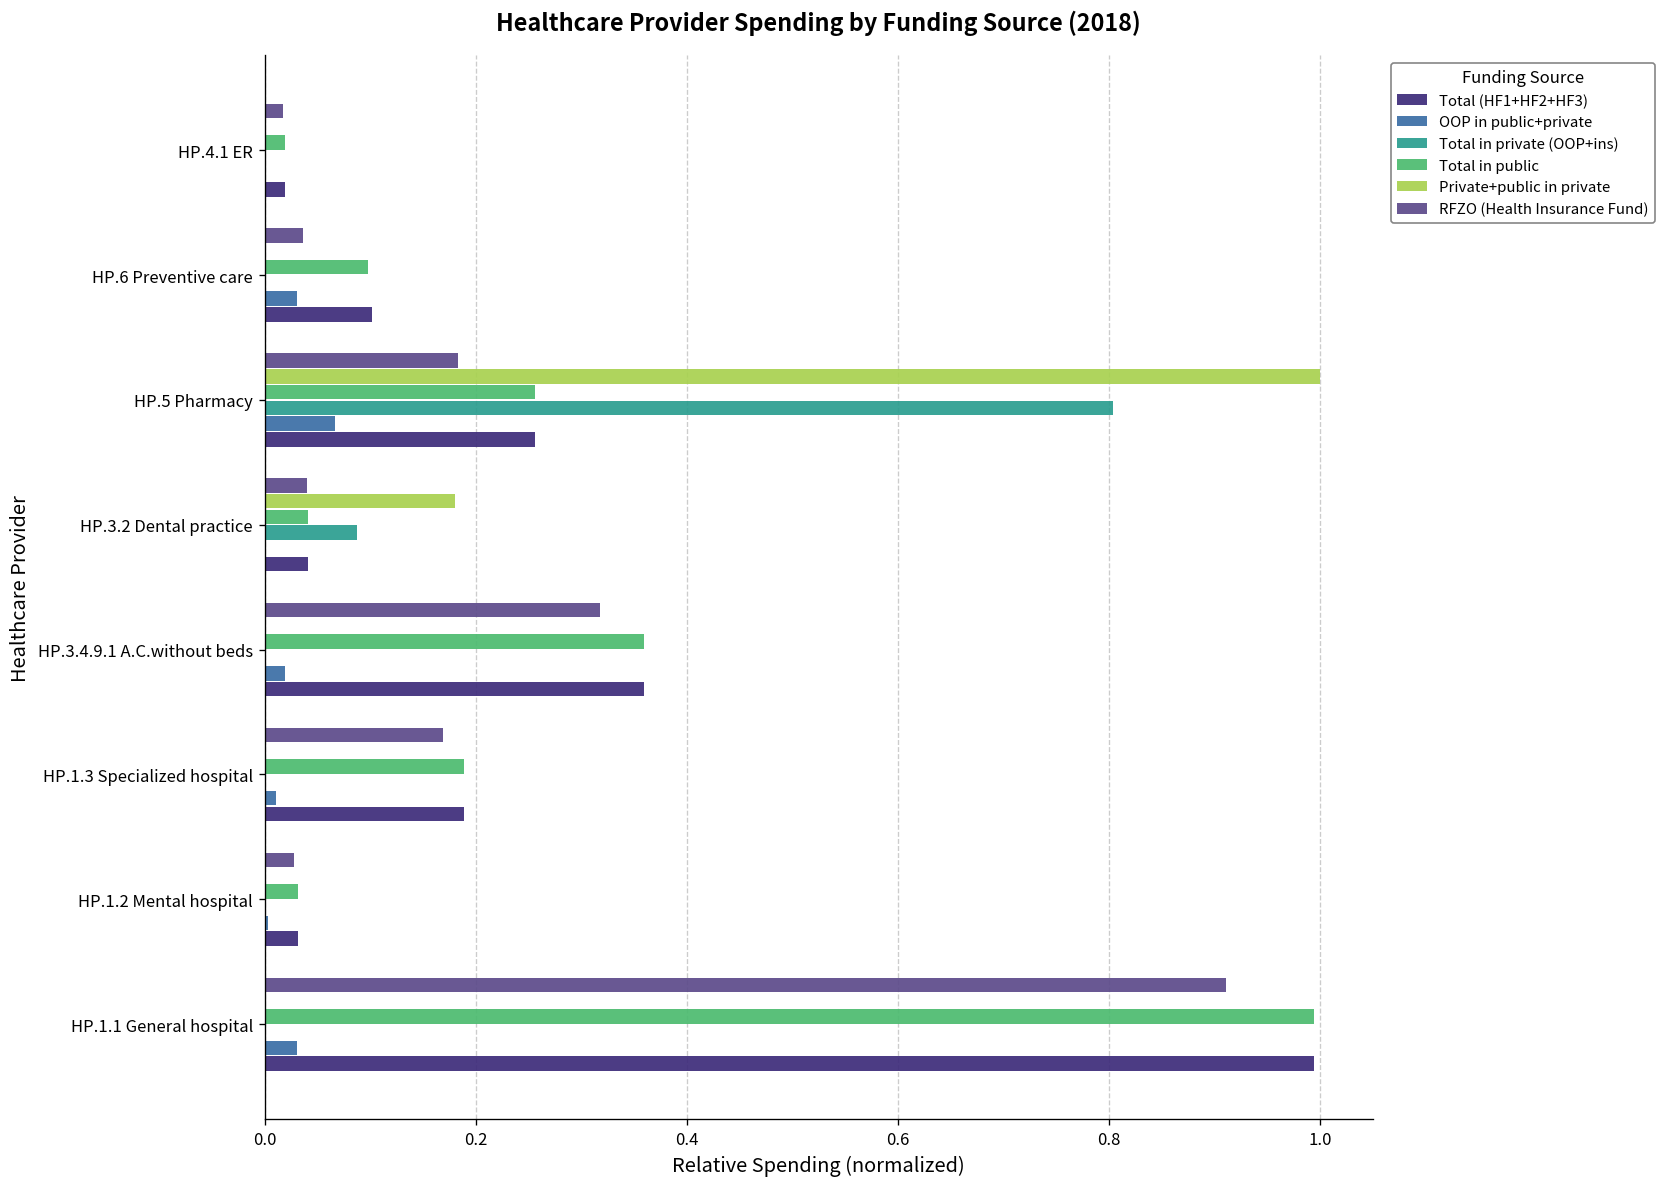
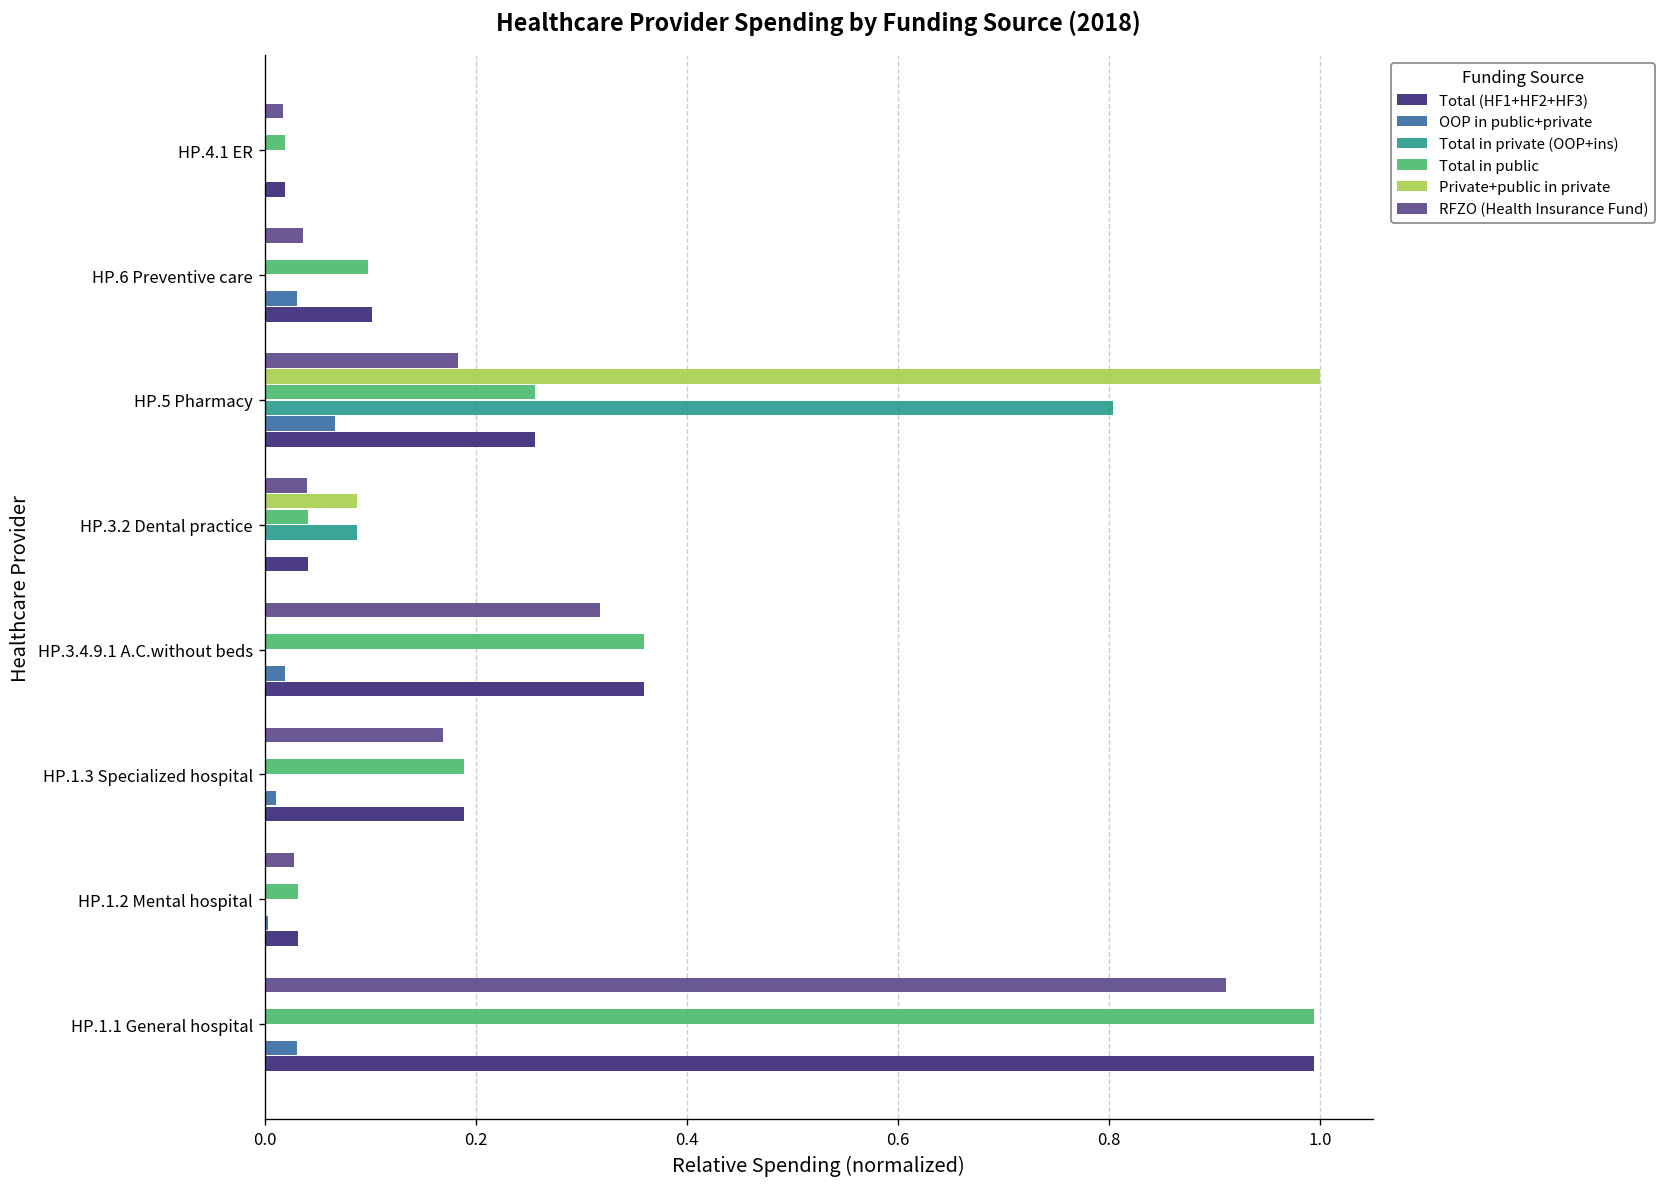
Private+public in private, HP.3.2 Dental practice: 0.18 -> 0.09
